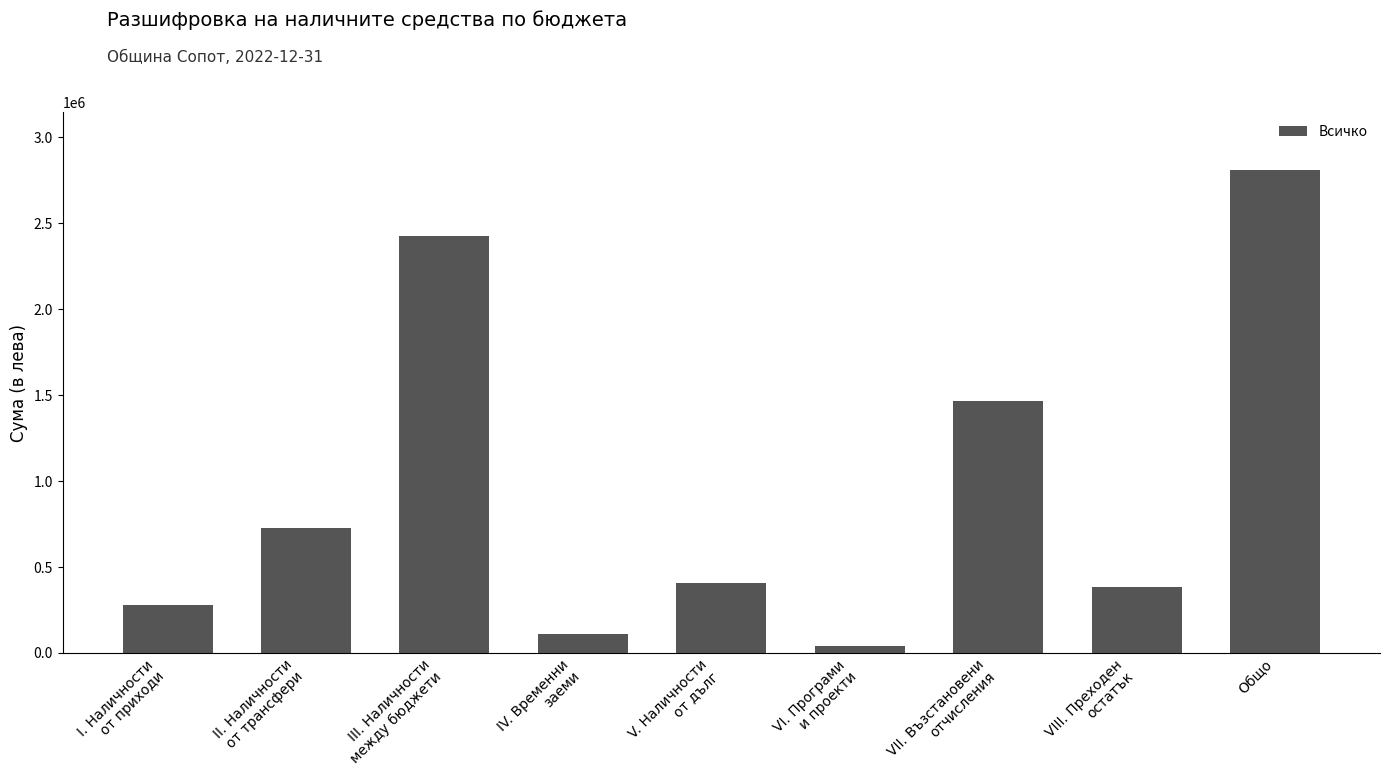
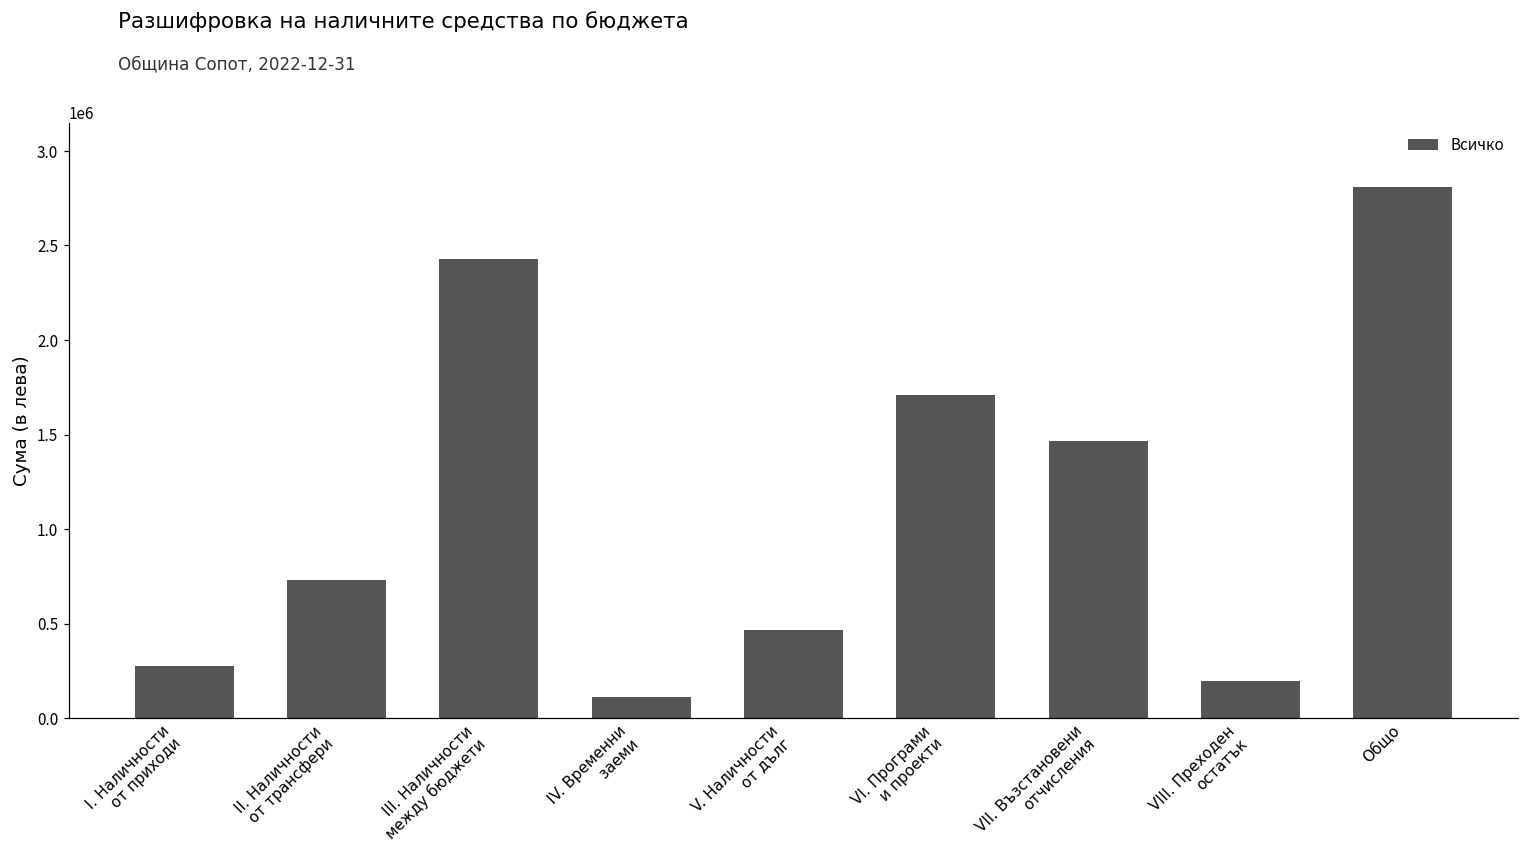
V. Наличности от дълг: 410000 -> 470000
VI. Програми и проекти: 40000 -> 1710000
VIII. Преходен остатък: 390000 -> 200000
